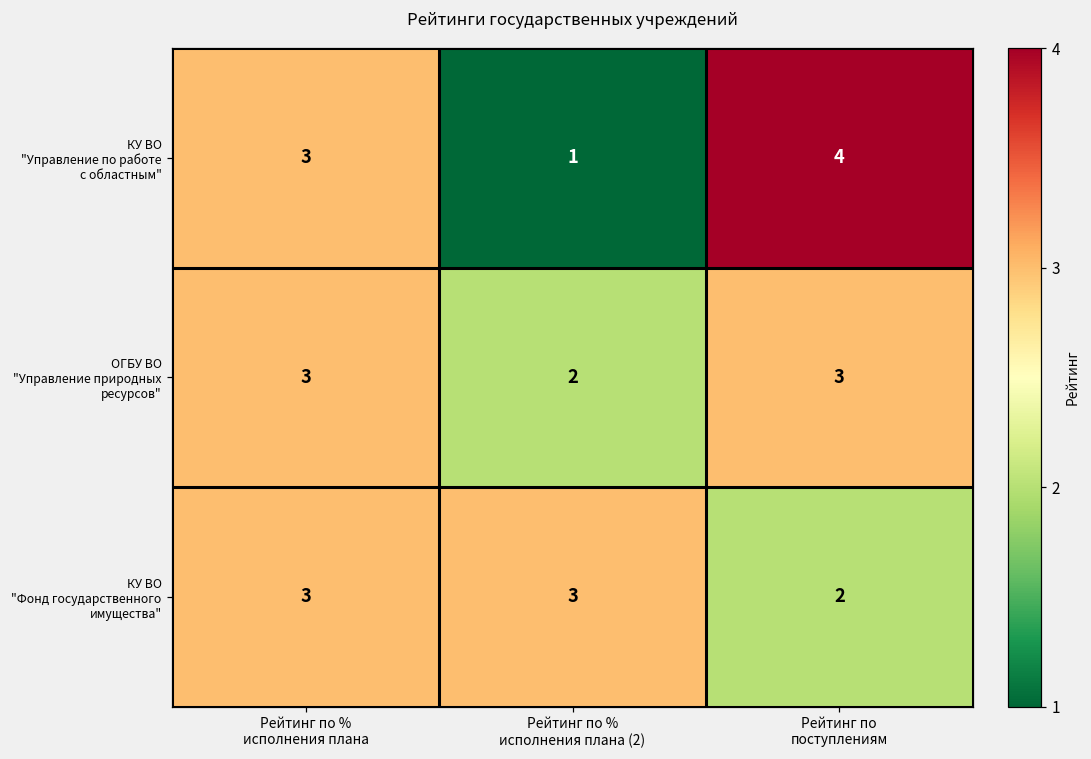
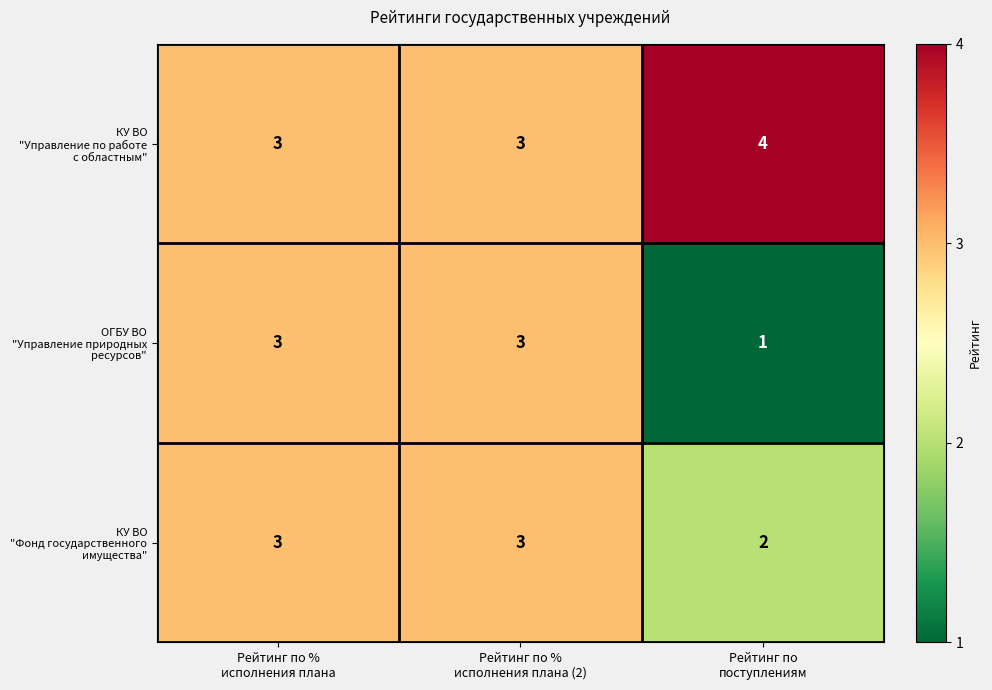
КУ ВО "Управление по работе с областным", Рейтинг по % исполнения плана (2): 1 -> 3
ОГБУ ВО "Управление природных ресурсов", Рейтинг по % исполнения плана (2): 2 -> 3
ОГБУ ВО "Управление природных ресурсов", Рейтинг по поступлениям: 3 -> 1
